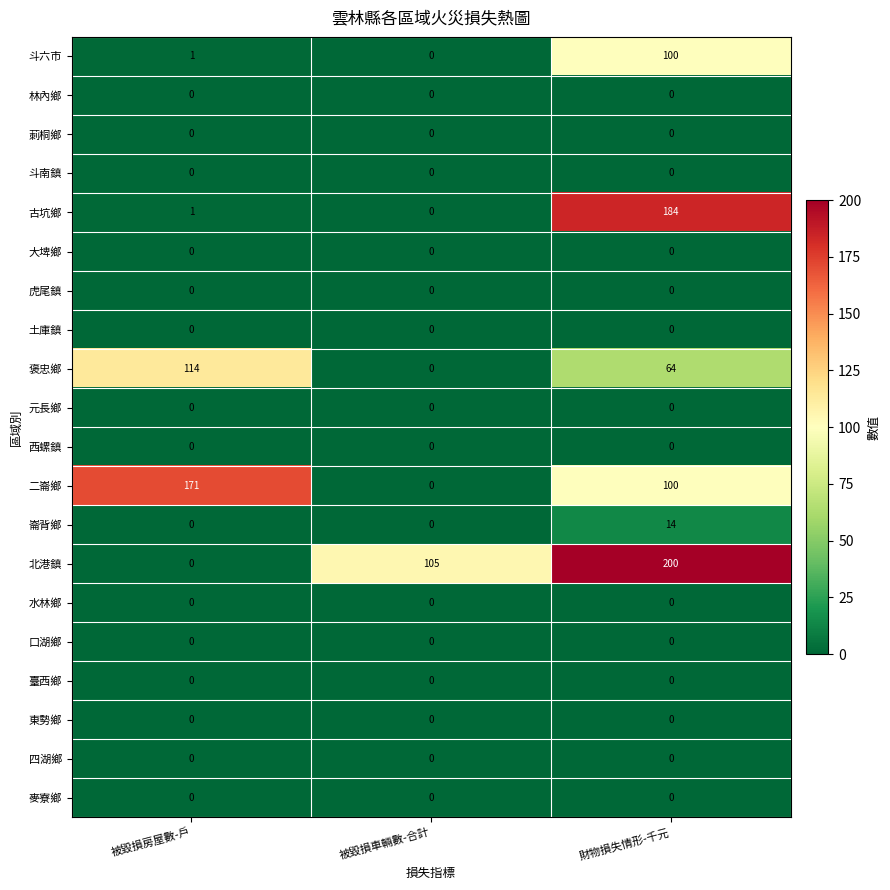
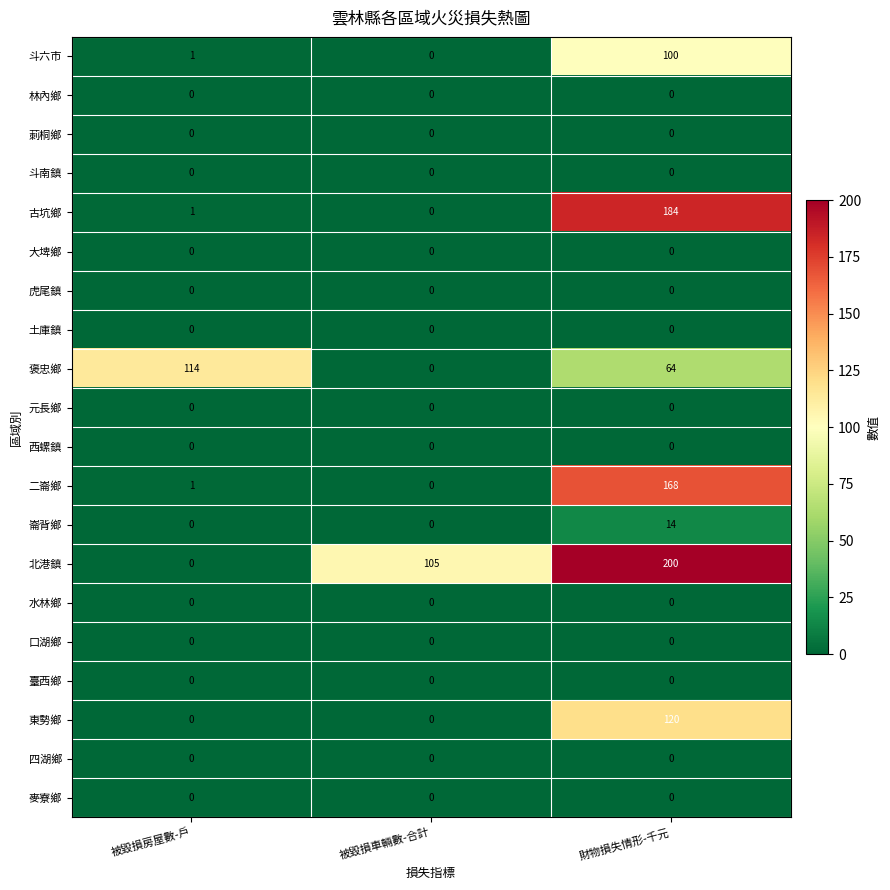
二崙鄉, 被毀損房屋數-戶: 171 -> 1
二崙鄉, 財物損失情形-千元: 100 -> 168
東勢鄉, 財物損失情形-千元: 0 -> 120
